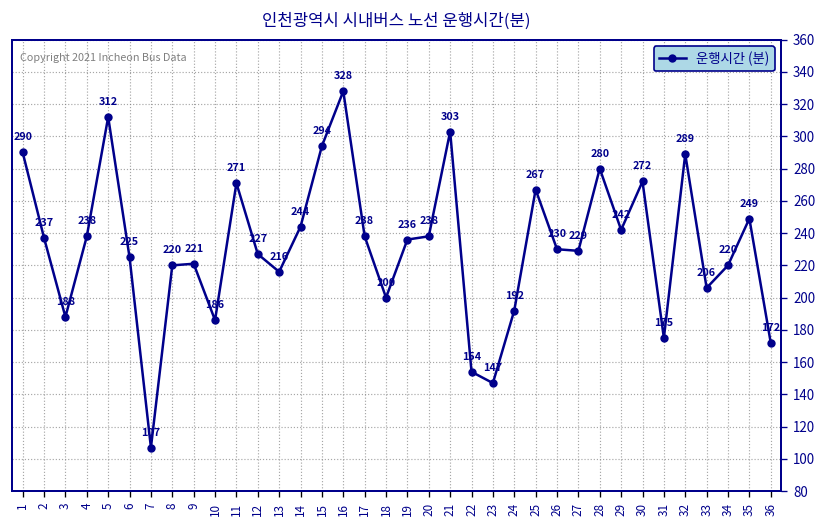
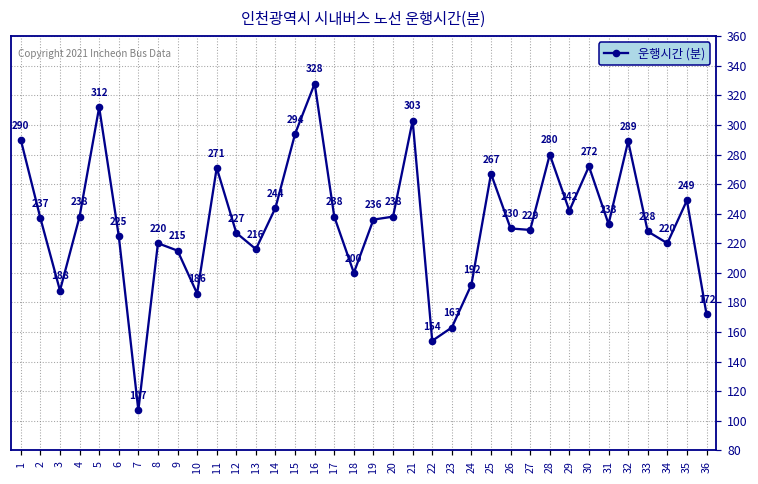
9: 221 -> 215
23: 147 -> 163
31: 175 -> 233
33: 206 -> 228
